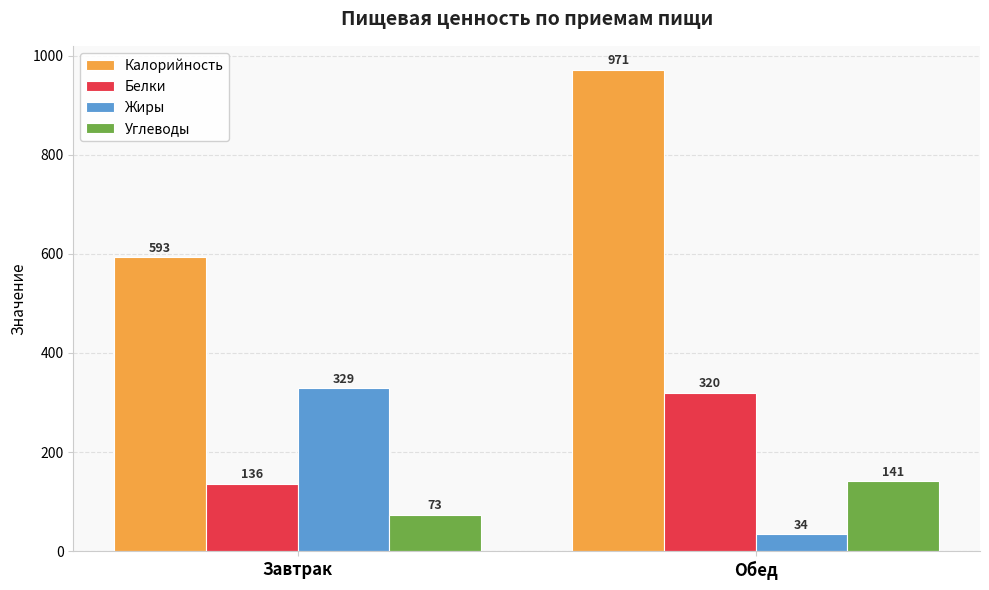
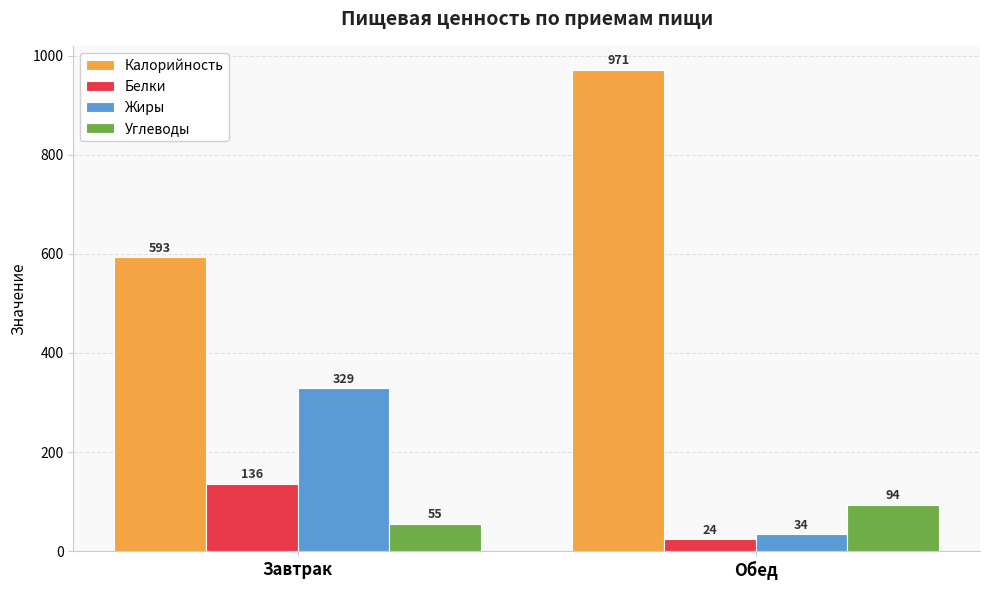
Углеводы, Завтрак: 73 -> 55
Белки, Обед: 320 -> 24
Углеводы, Обед: 141 -> 94
